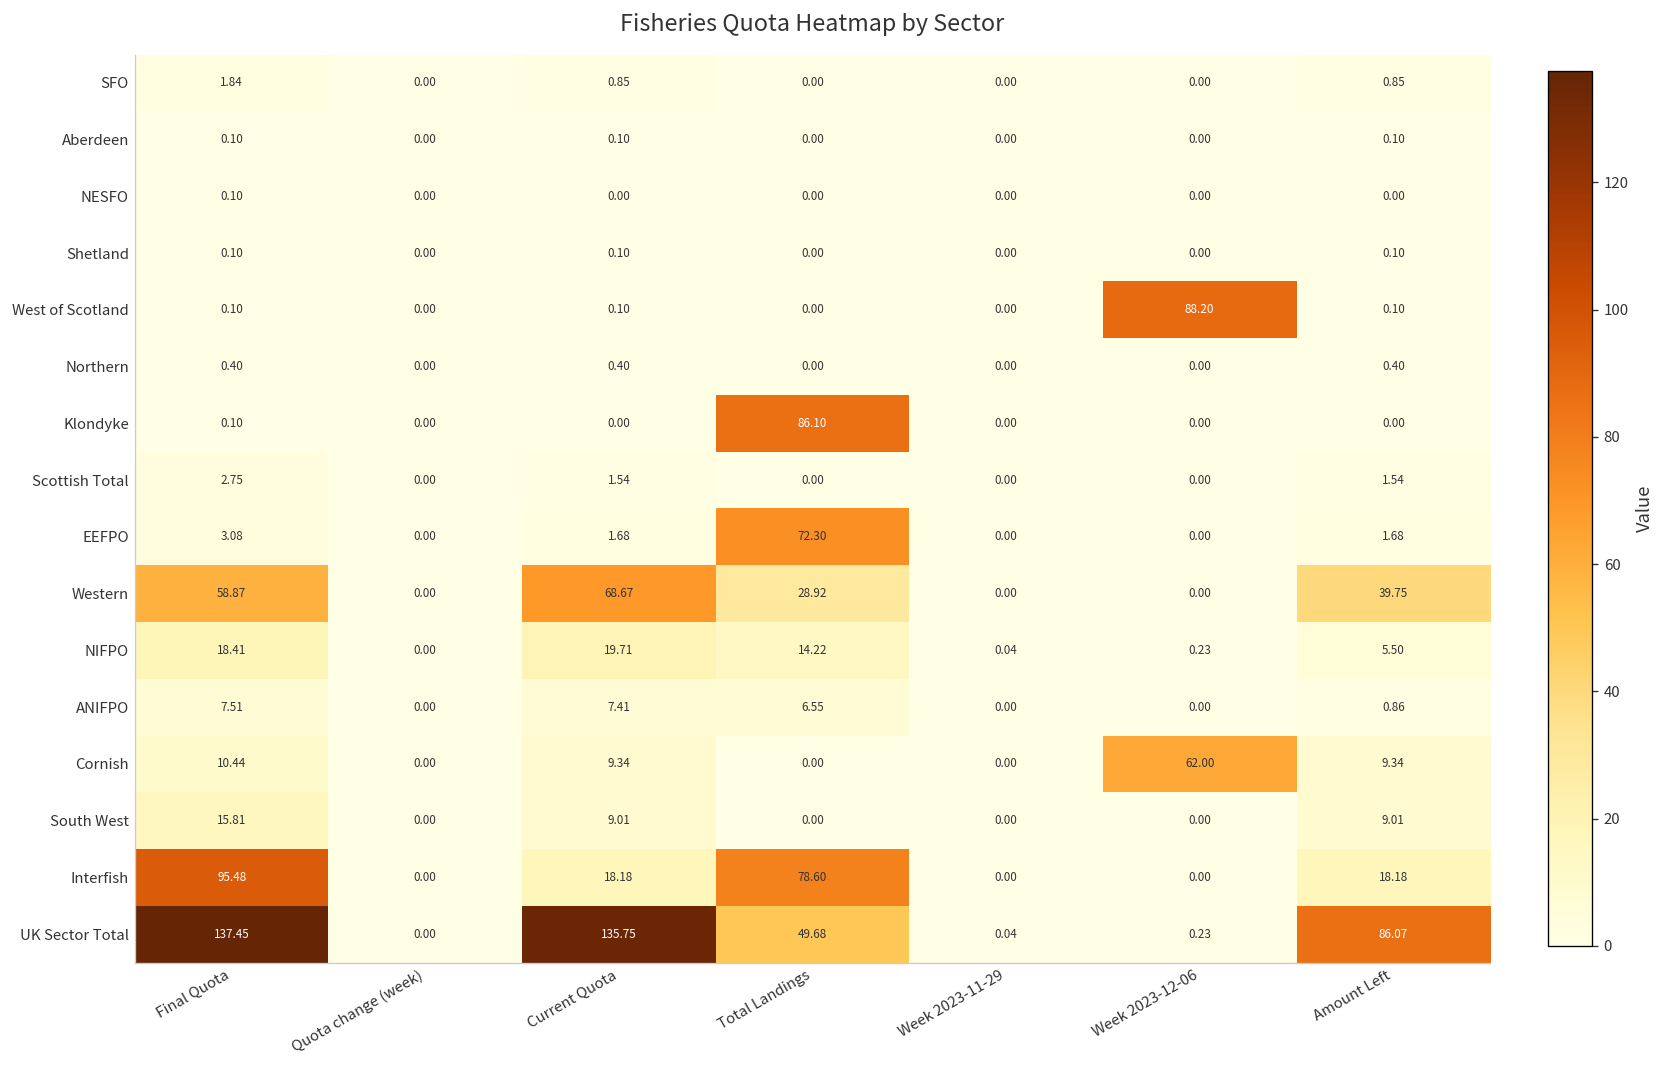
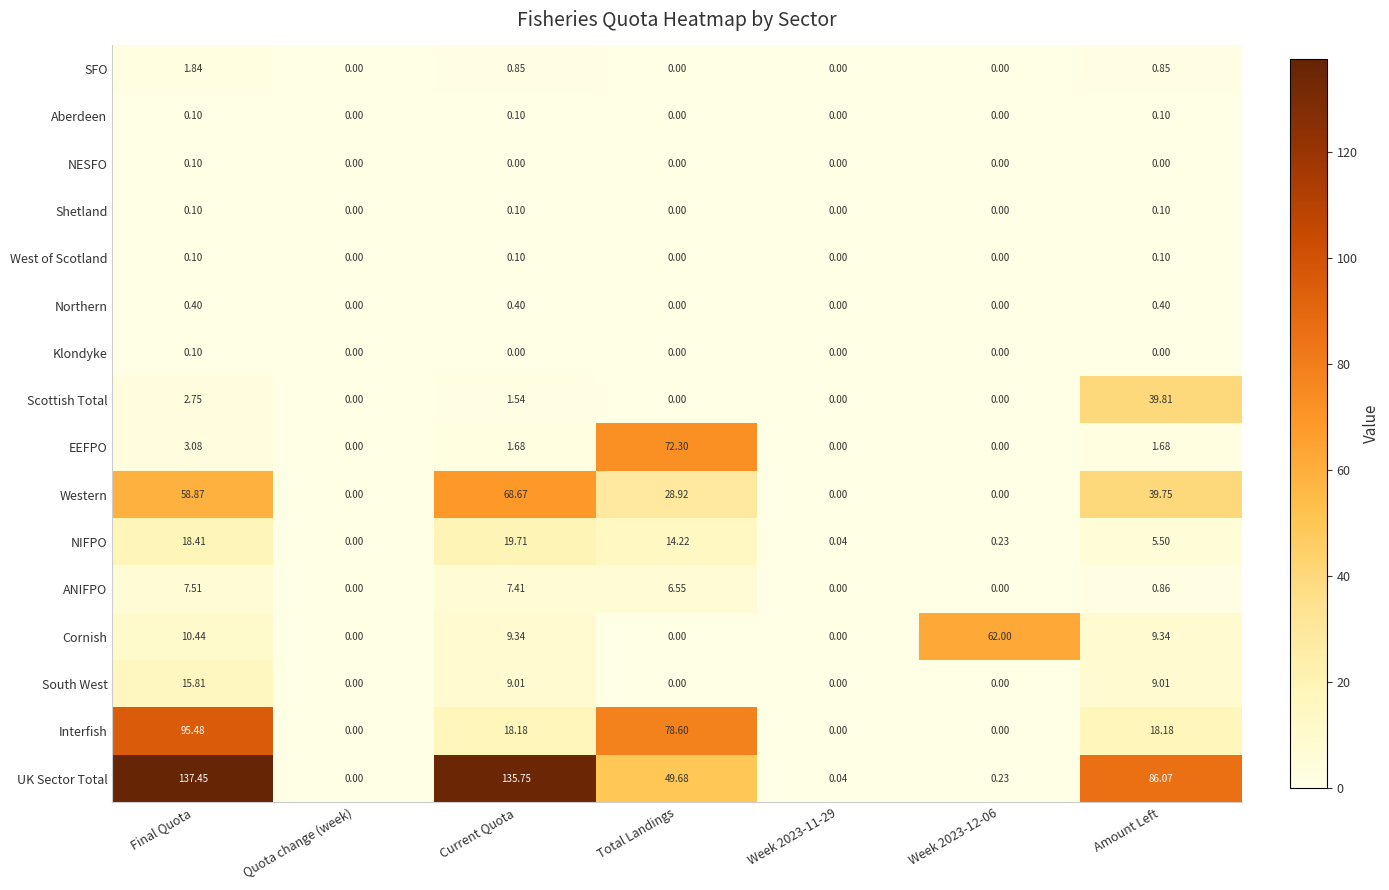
West of Scotland, Week 2023-12-06: 88.20 -> 0.00
Klondyke, Total Landings: 86.10 -> 0.00
Scottish Total, Amount Left: 1.54 -> 39.81
